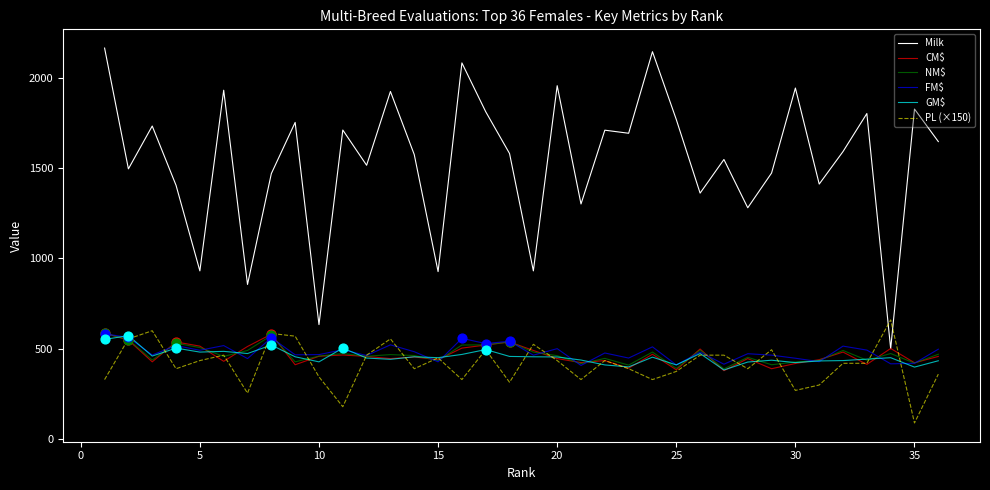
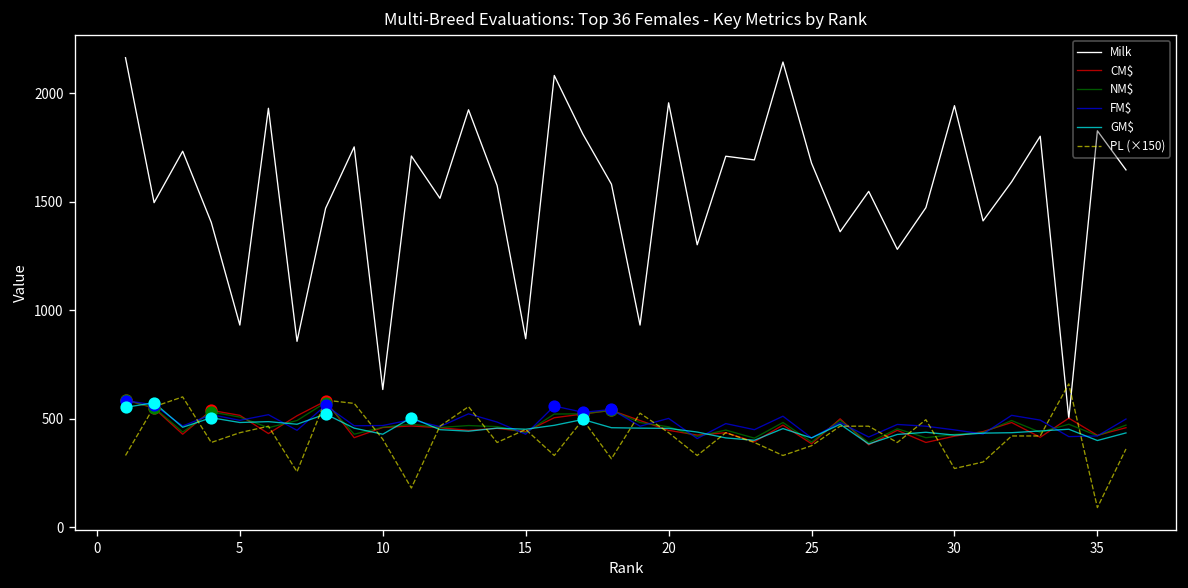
PL (×150), 10: 350 -> 410
Milk, 15: 930 -> 870
Milk, 25: 1770 -> 1680
